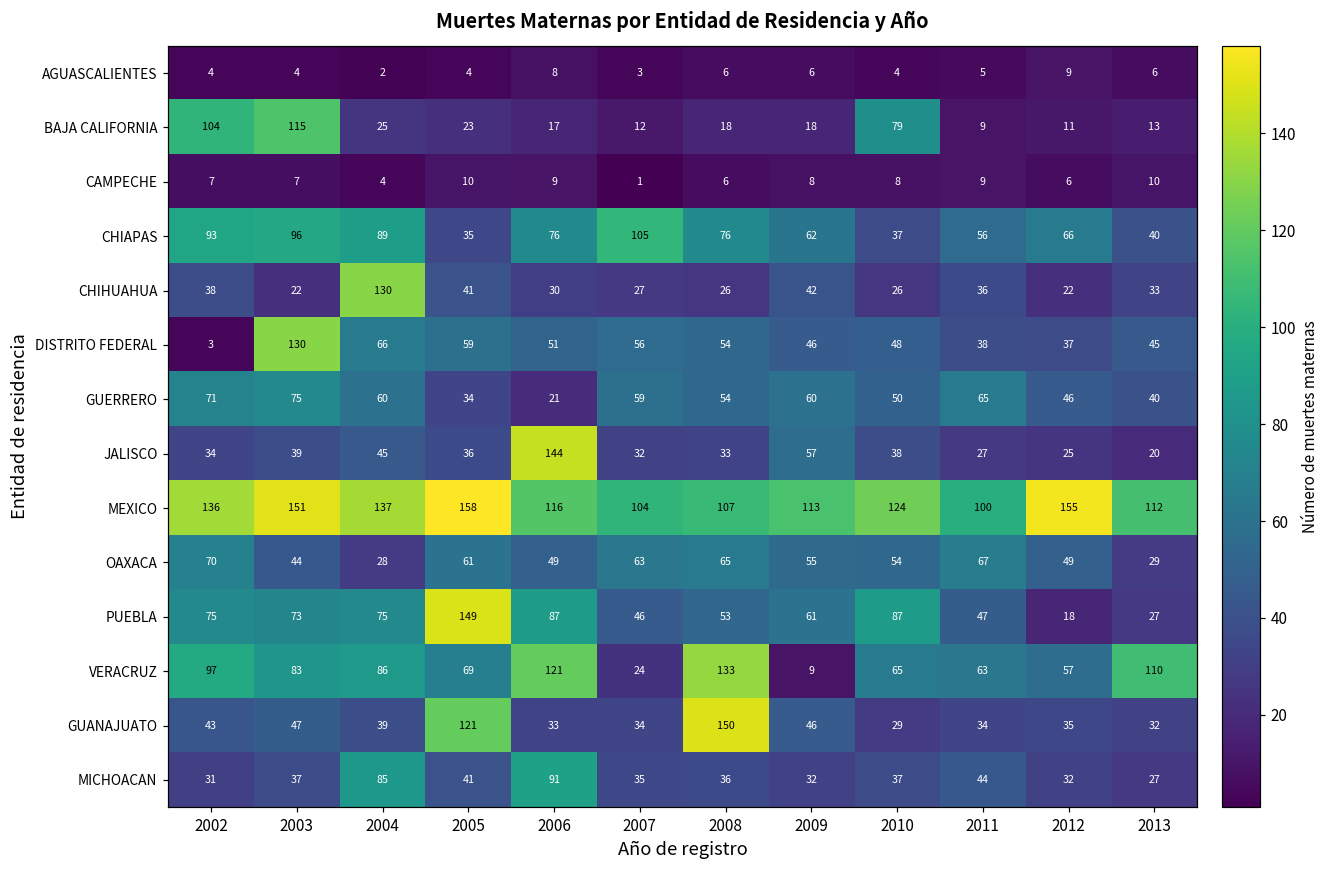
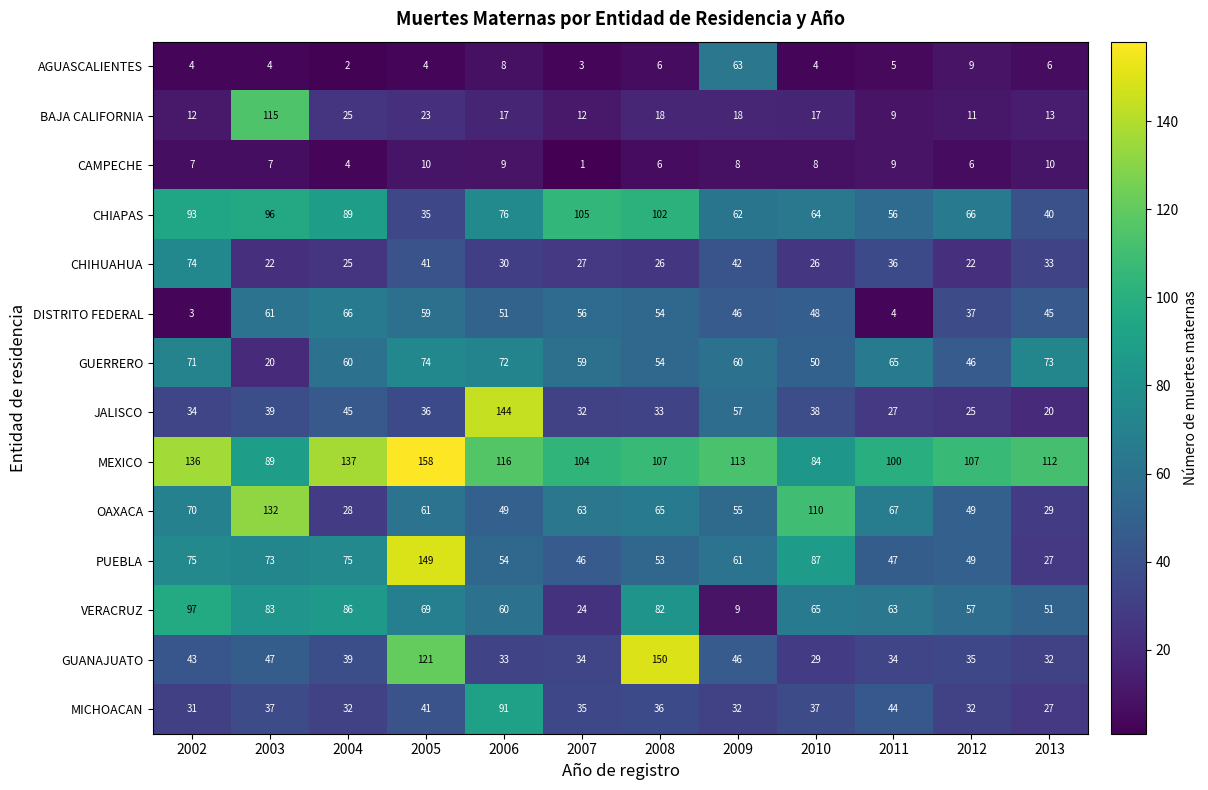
AGUASCALIENTES, 2009: 6 -> 63
BAJA CALIFORNIA, 2002: 104 -> 12
BAJA CALIFORNIA, 2010: 79 -> 17
CHIAPAS, 2008: 76 -> 102
CHIAPAS, 2010: 37 -> 64
CHIHUAHUA, 2002: 38 -> 74
CHIHUAHUA, 2004: 130 -> 25
DISTRITO FEDERAL, 2003: 130 -> 61
DISTRITO FEDERAL, 2011: 38 -> 4
GUERRERO, 2003: 75 -> 20
GUERRERO, 2005: 34 -> 74
GUERRERO, 2006: 21 -> 72
GUERRERO, 2013: 40 -> 73
MEXICO, 2003: 151 -> 89
MEXICO, 2010: 124 -> 84
MEXICO, 2012: 155 -> 107
OAXACA, 2003: 44 -> 132
OAXACA, 2010: 54 -> 110
PUEBLA, 2006: 87 -> 54
PUEBLA, 2012: 18 -> 49
VERACRUZ, 2006: 121 -> 60
VERACRUZ, 2008: 133 -> 82
VERACRUZ, 2013: 110 -> 51
MICHOACAN, 2004: 85 -> 32
